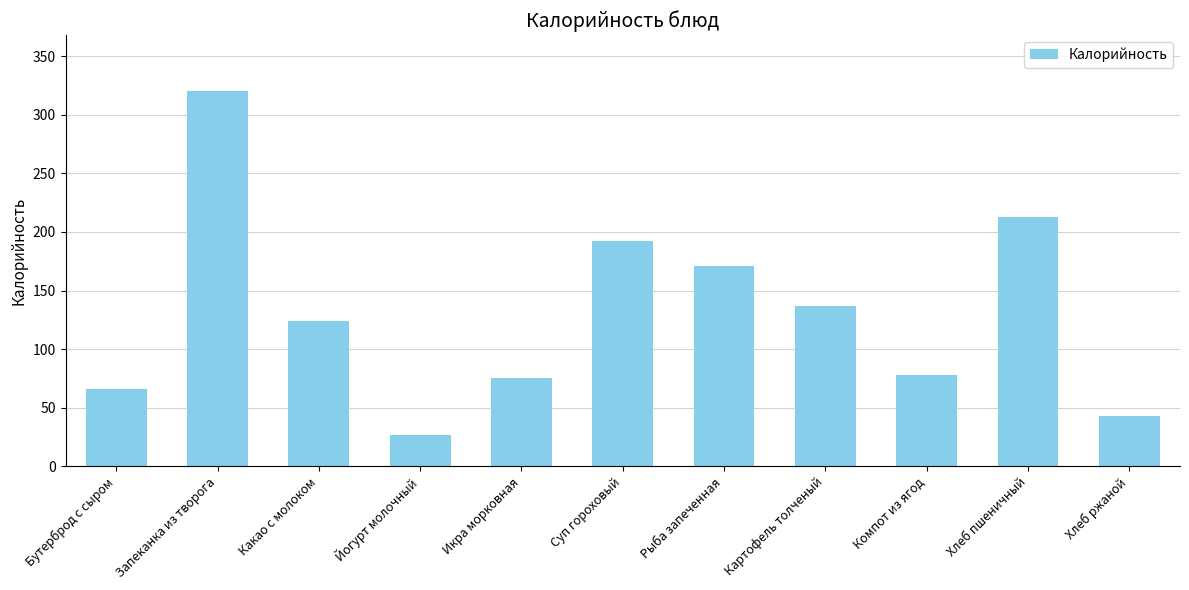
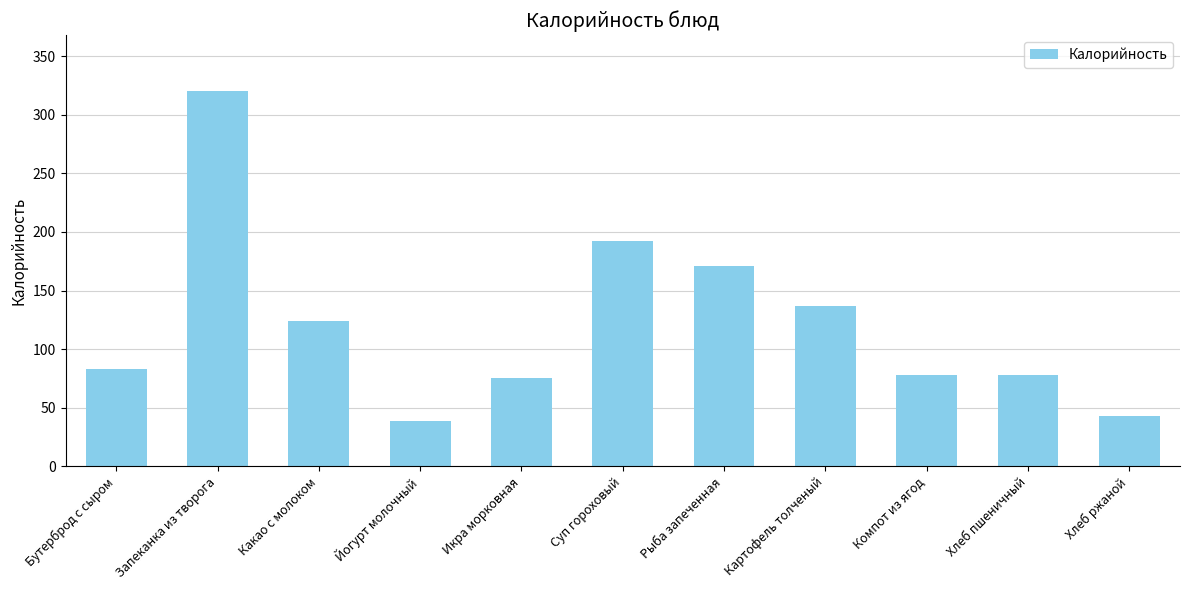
Бутерброд с сыром: 66 -> 83
Йогурт молочный: 27 -> 39
Хлеб пшеничный: 213 -> 78
